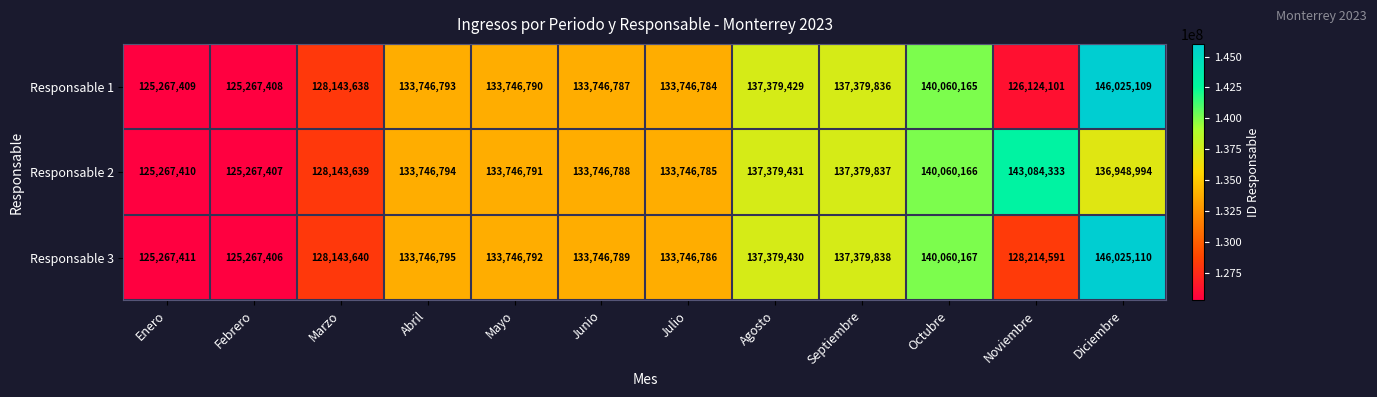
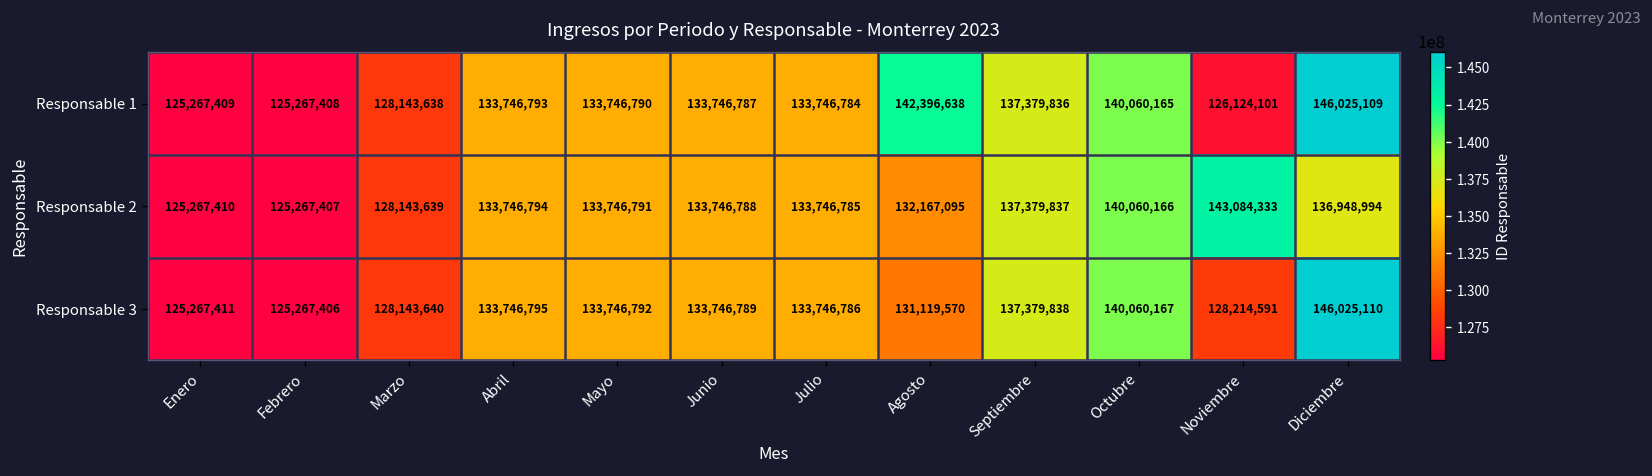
Responsable 1, Agosto: 137,379,429 -> 142,396,638
Responsable 2, Agosto: 137,379,431 -> 132,167,095
Responsable 3, Agosto: 137,379,430 -> 131,119,570
